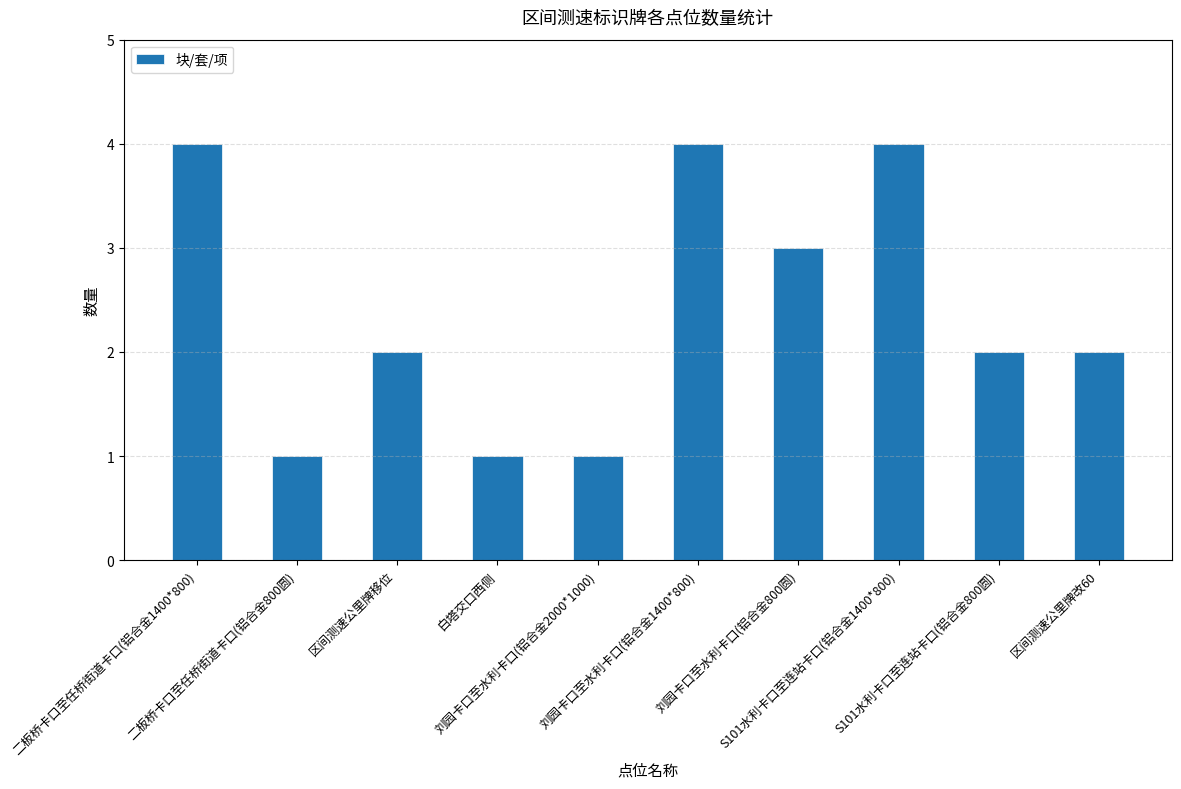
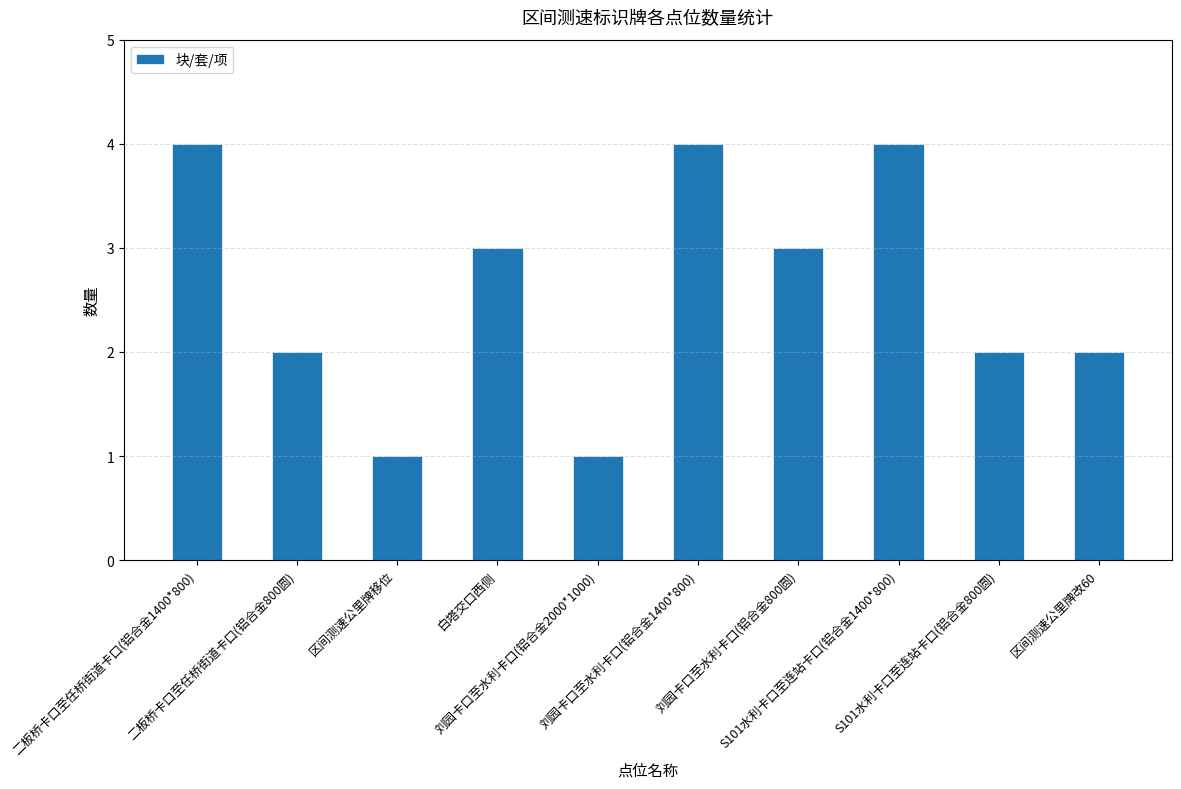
二板桥卡口至任桥街道卡口(铝合金800圆): 1 -> 2
区间测速公里牌移位: 2 -> 1
白塔交口西侧: 1 -> 3
